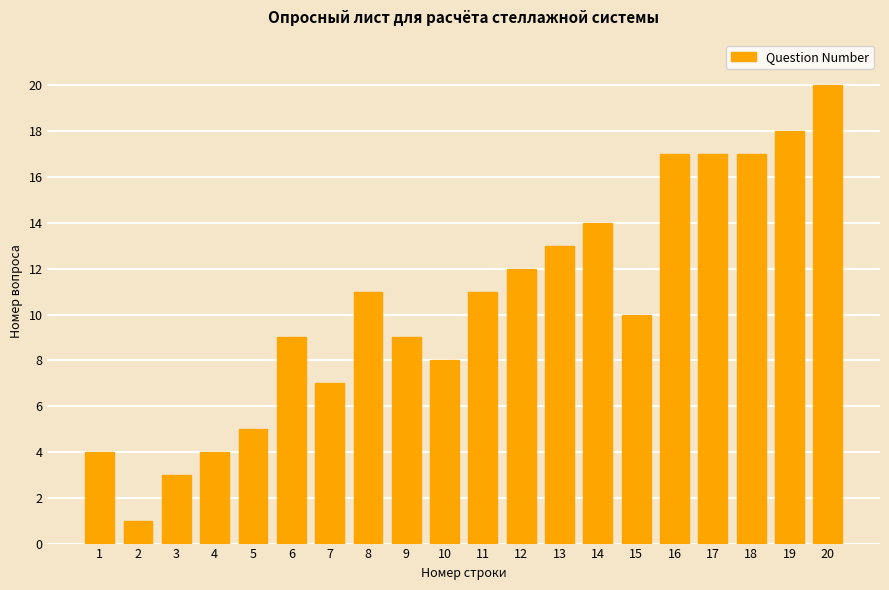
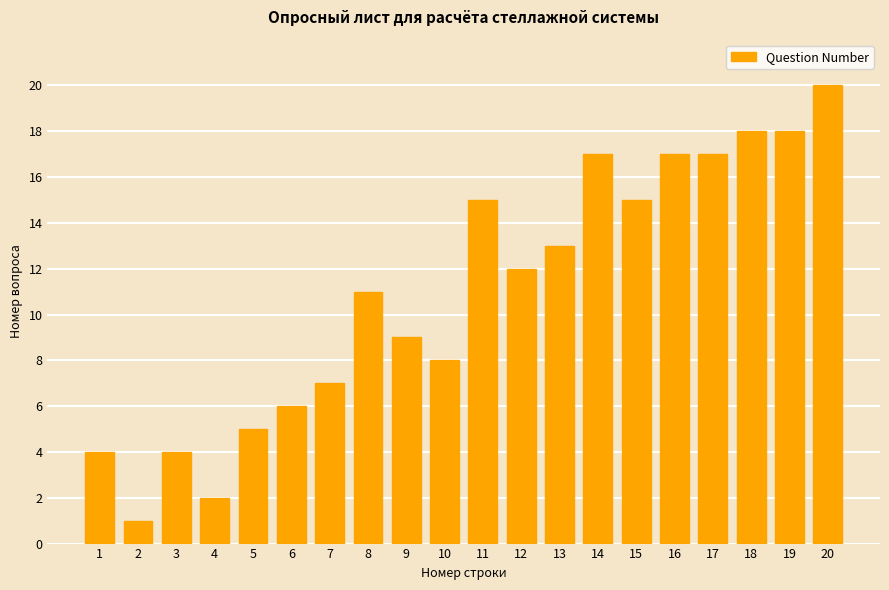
3: 3 -> 4
4: 4 -> 2
6: 9 -> 6
11: 11 -> 15
14: 14 -> 17
15: 10 -> 15
18: 17 -> 18
